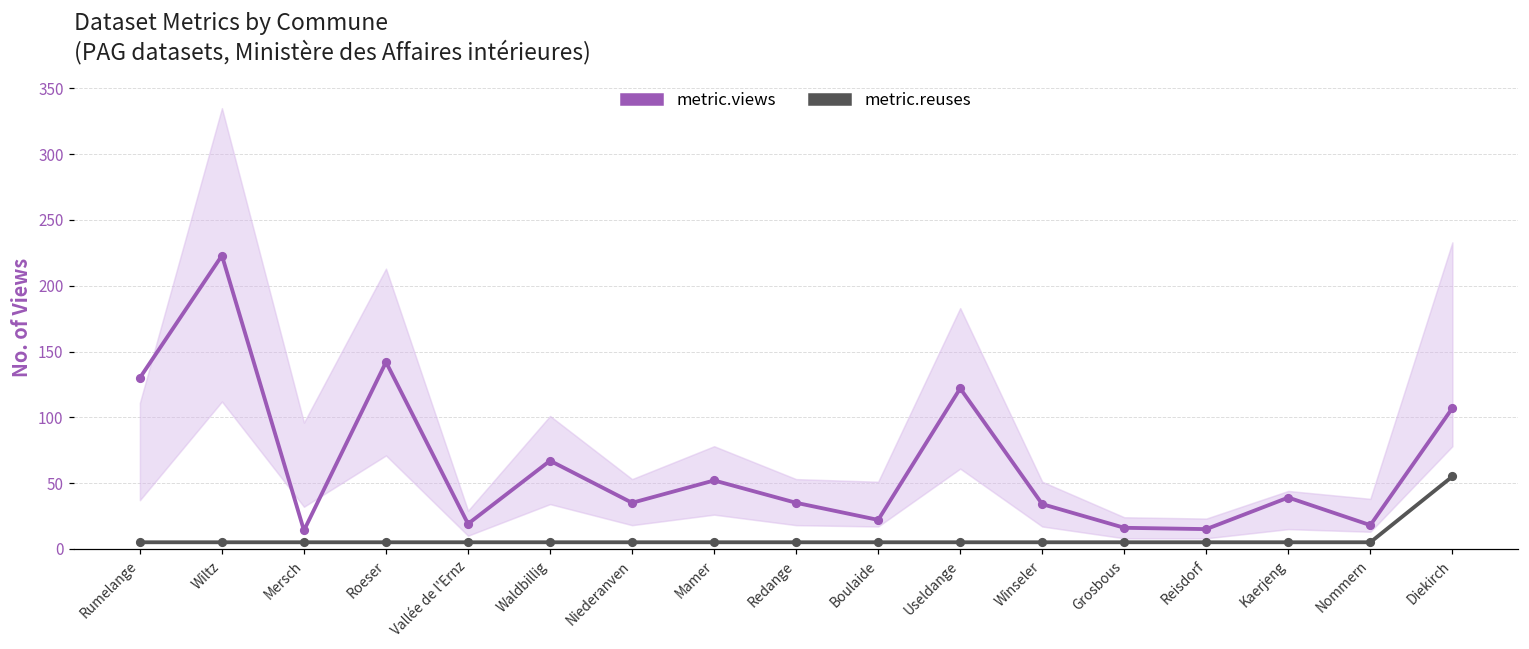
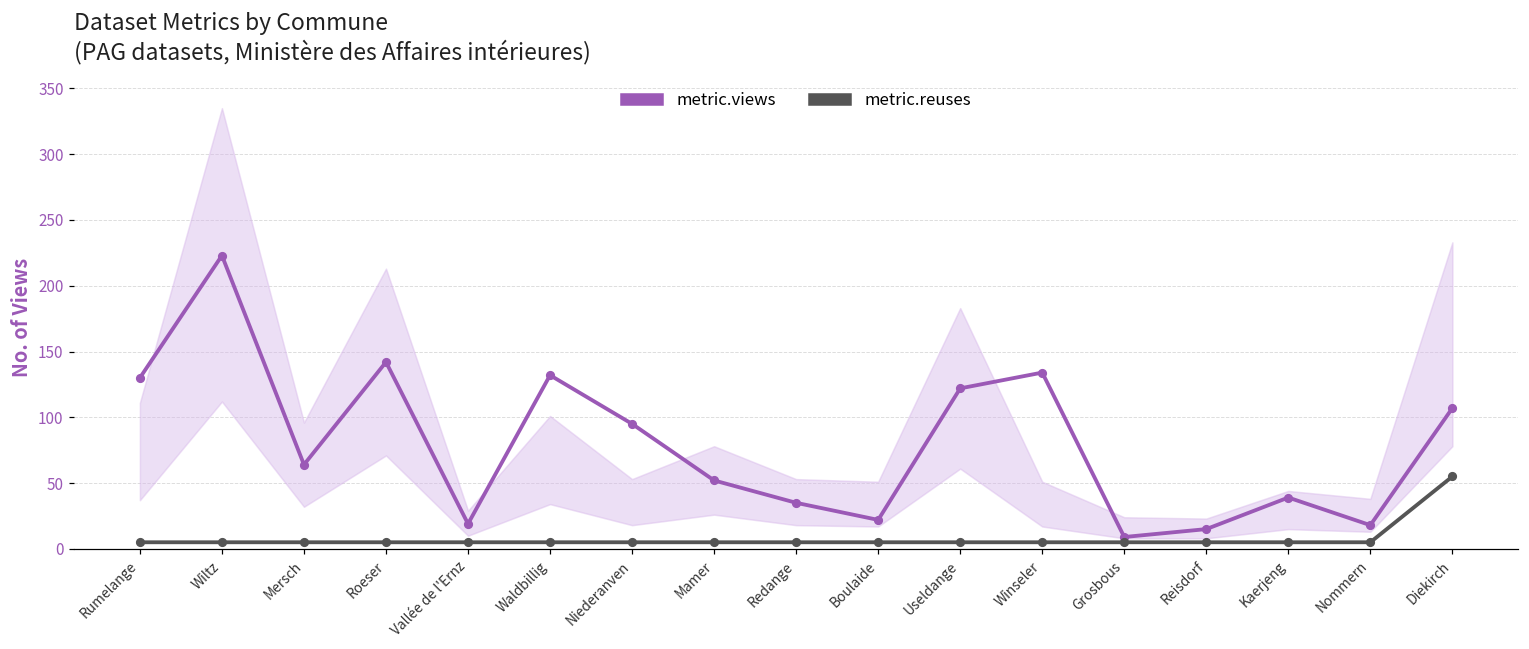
metric.views, Mersch: 14 -> 64
metric.views, Waldbillig: 67 -> 132
metric.views, Niederanven: 35 -> 95
metric.views, Winseler: 34 -> 134
metric.views, Grosbous: 16 -> 9
